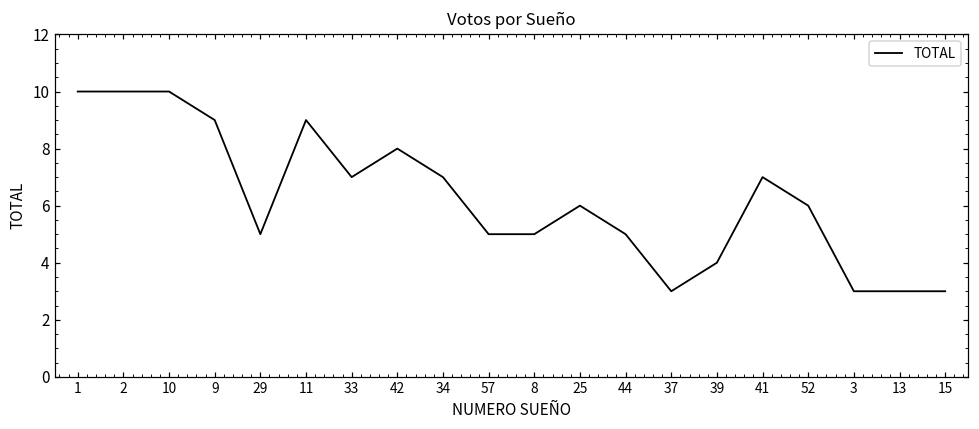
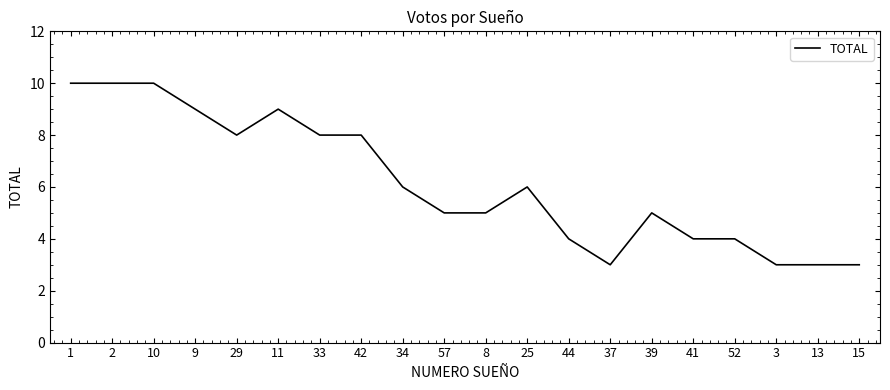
29: 5 -> 8
33: 7 -> 8
34: 7 -> 6
44: 5 -> 4
39: 4 -> 5
41: 7 -> 4
52: 6 -> 4
